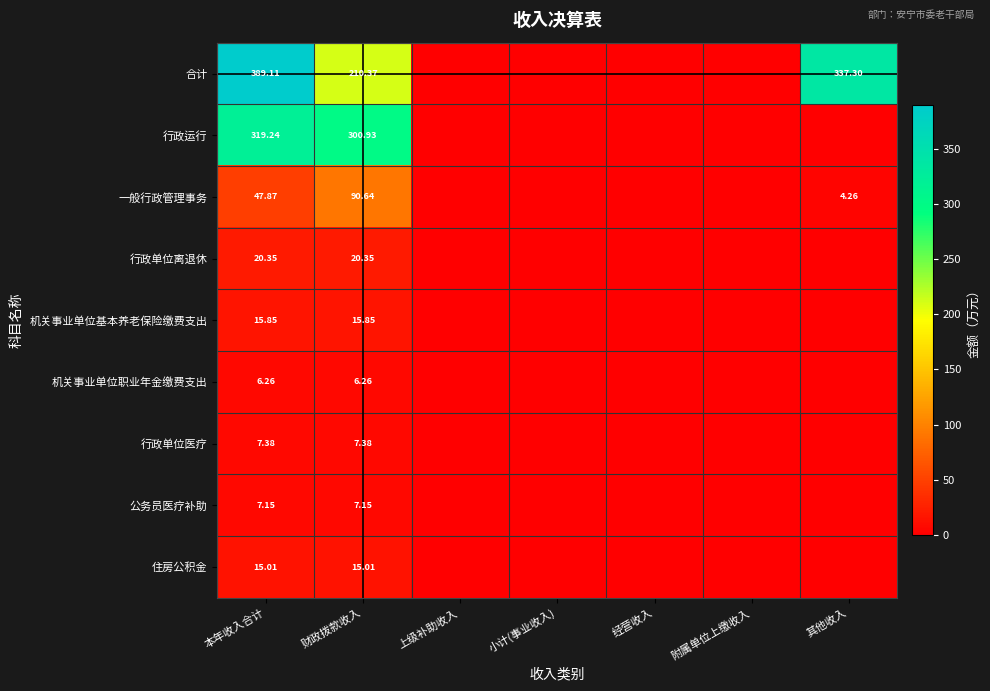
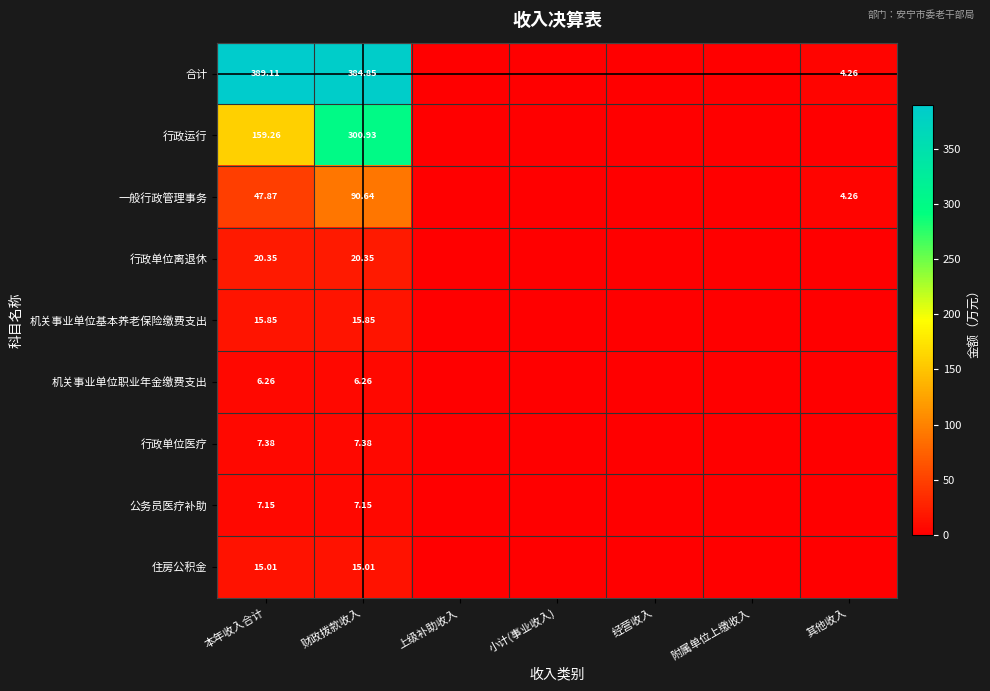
合计, 财政拨款收入: 210.37 -> 384.85
合计, 其他收入: 337.30 -> 4.26
行政运行, 本年收入合计: 319.24 -> 159.26
